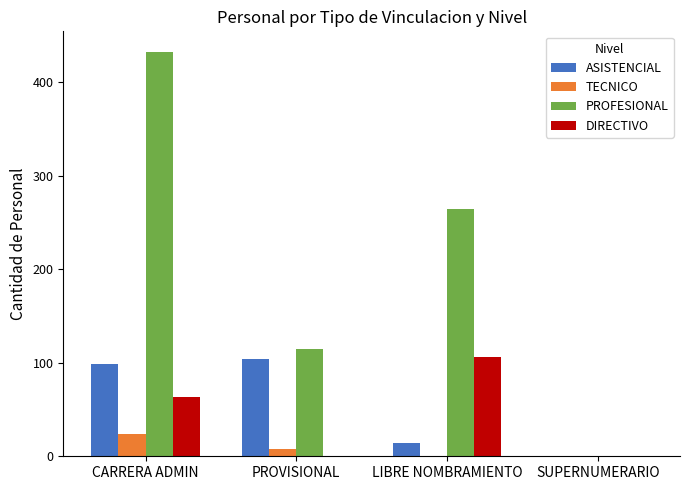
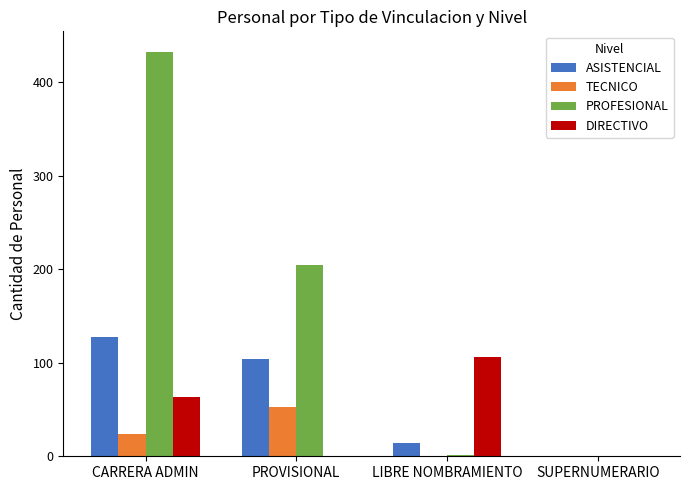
ASISTENCIAL, CARRERA ADMIN: 100 -> 130
TECNICO, PROVISIONAL: 10 -> 50
PROFESIONAL, PROVISIONAL: 120 -> 210
PROFESIONAL, LIBRE NOMBRAMIENTO: 270 -> 0
